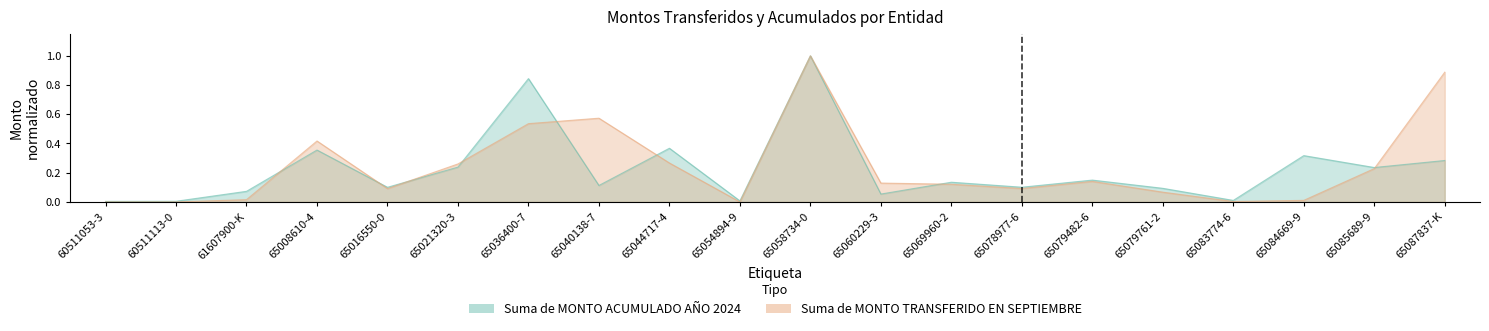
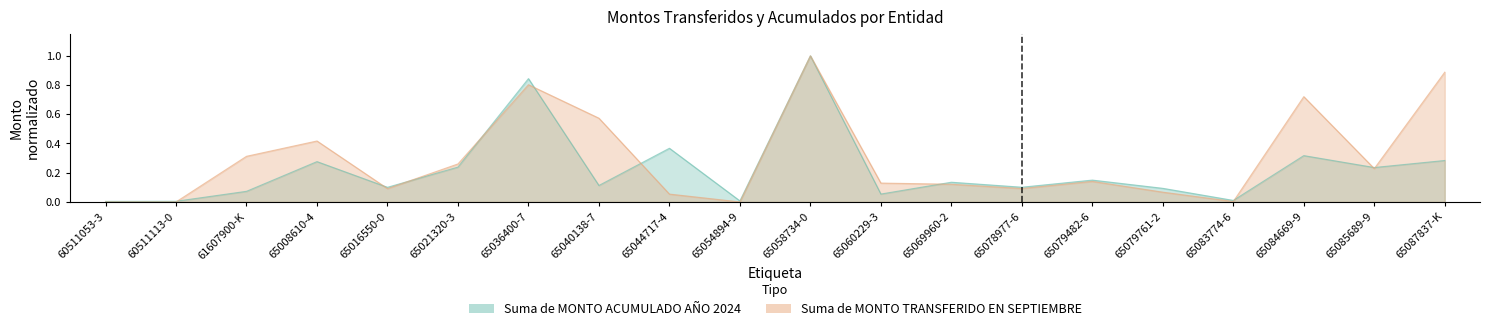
Suma de MONTO TRANSFERIDO EN SEPTIEMBRE, 61607900-K: 0.02 -> 0.31
Suma de MONTO ACUMULADO AÑO 2024, 65008610-4: 0.36 -> 0.28
Suma de MONTO TRANSFERIDO EN SEPTIEMBRE, 65036400-7: 0.54 -> 0.80
Suma de MONTO TRANSFERIDO EN SEPTIEMBRE, 65044717-4: 0.27 -> 0.05
Suma de MONTO TRANSFERIDO EN SEPTIEMBRE, 65084669-9: 0.01 -> 0.72
